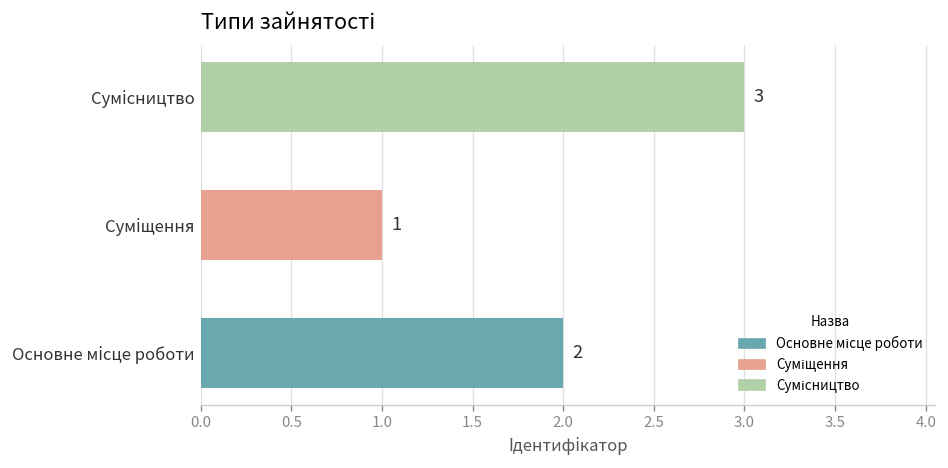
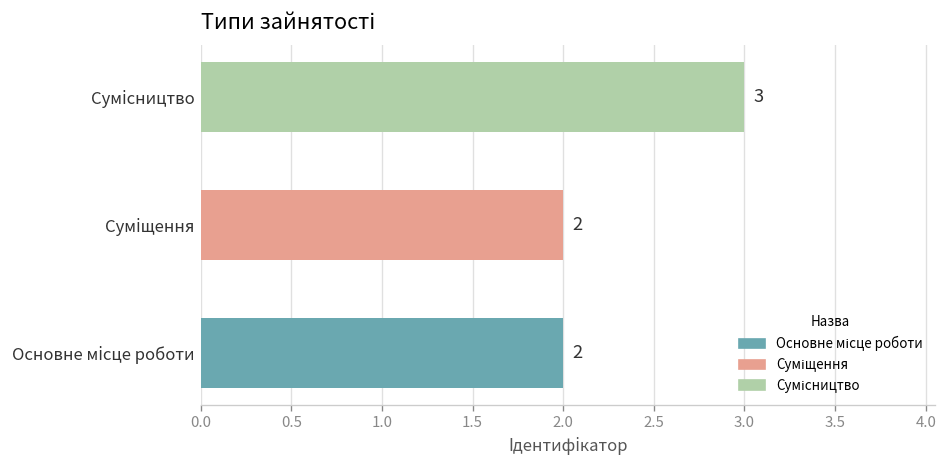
Суміщення: 1 -> 2
